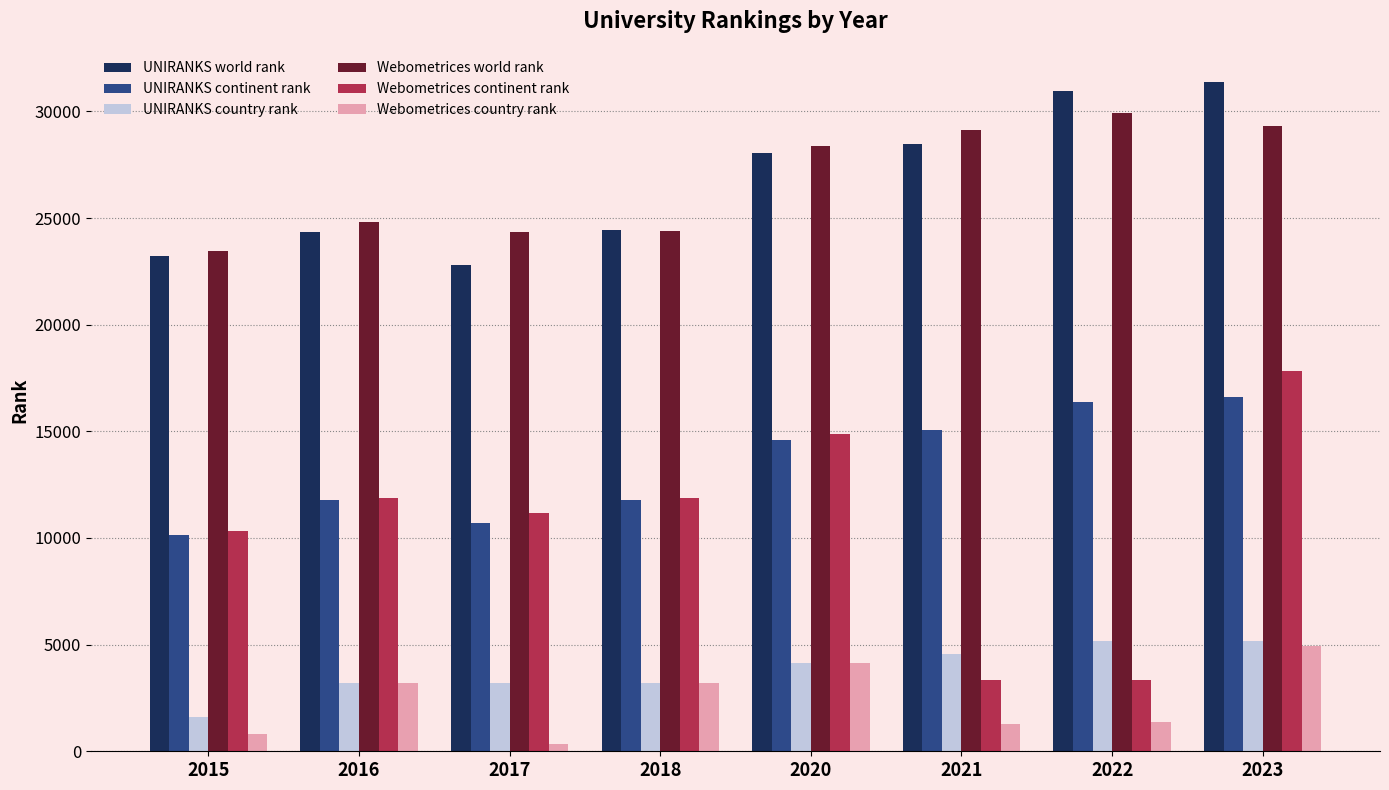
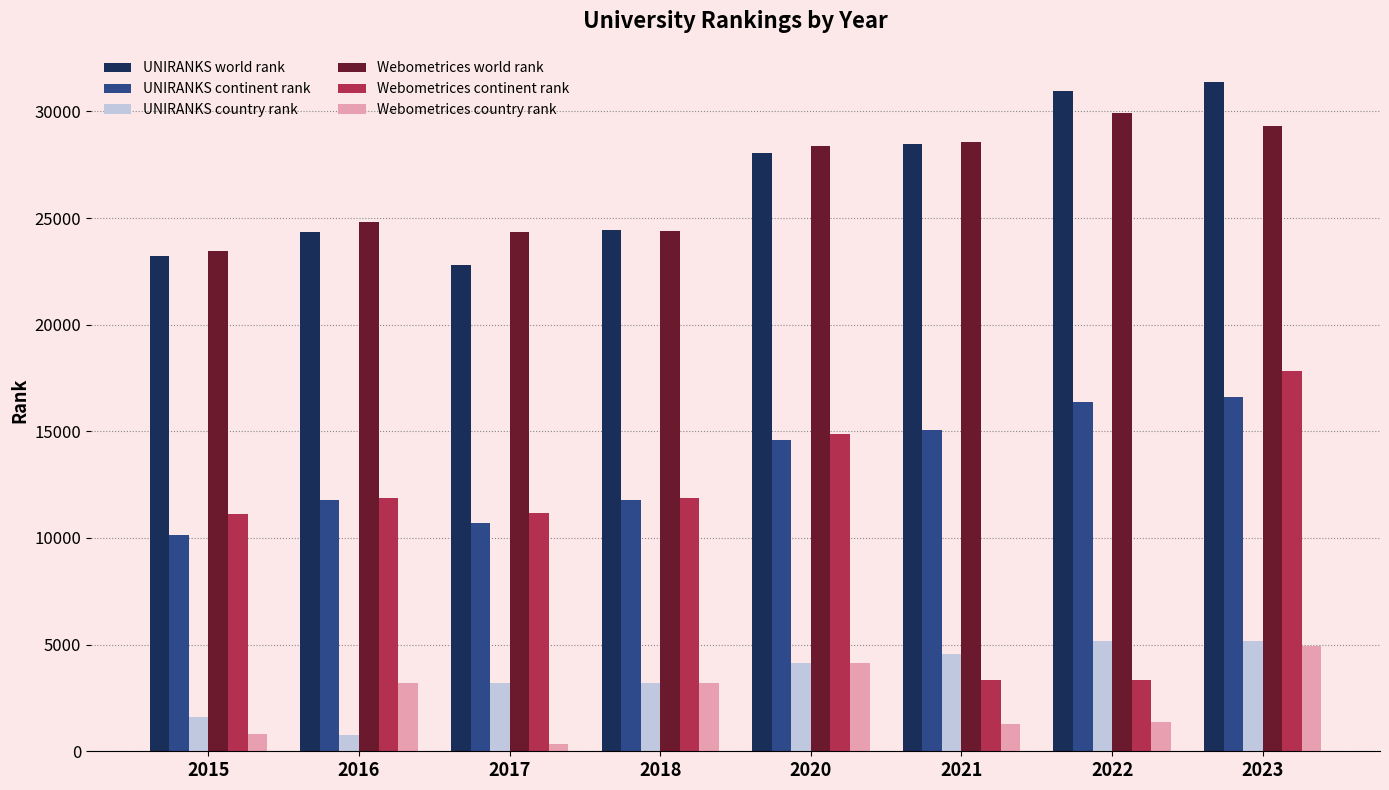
Webometrices continent rank, 2015: 10300 -> 11100
UNIRANKS country rank, 2016: 3200 -> 800
Webometrices world rank, 2021: 29100 -> 28500
